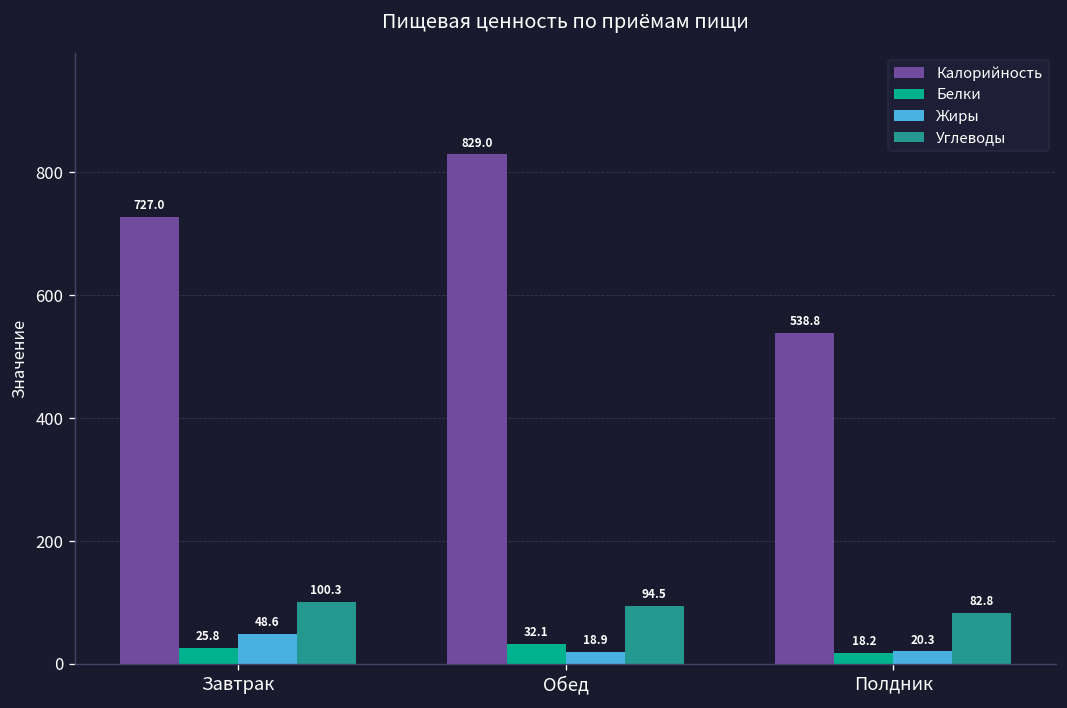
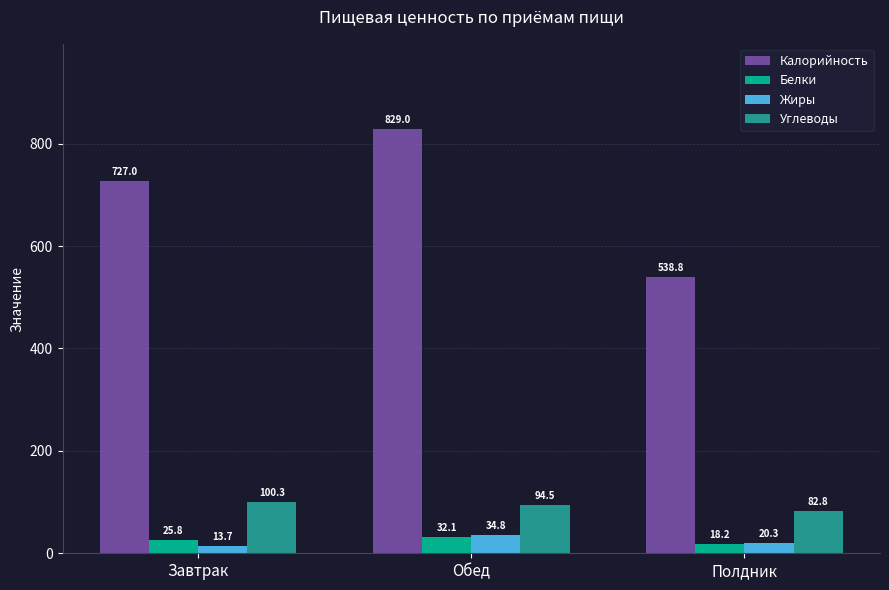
Жиры, Завтрак: 48.6 -> 13.7
Жиры, Обед: 18.9 -> 34.8
